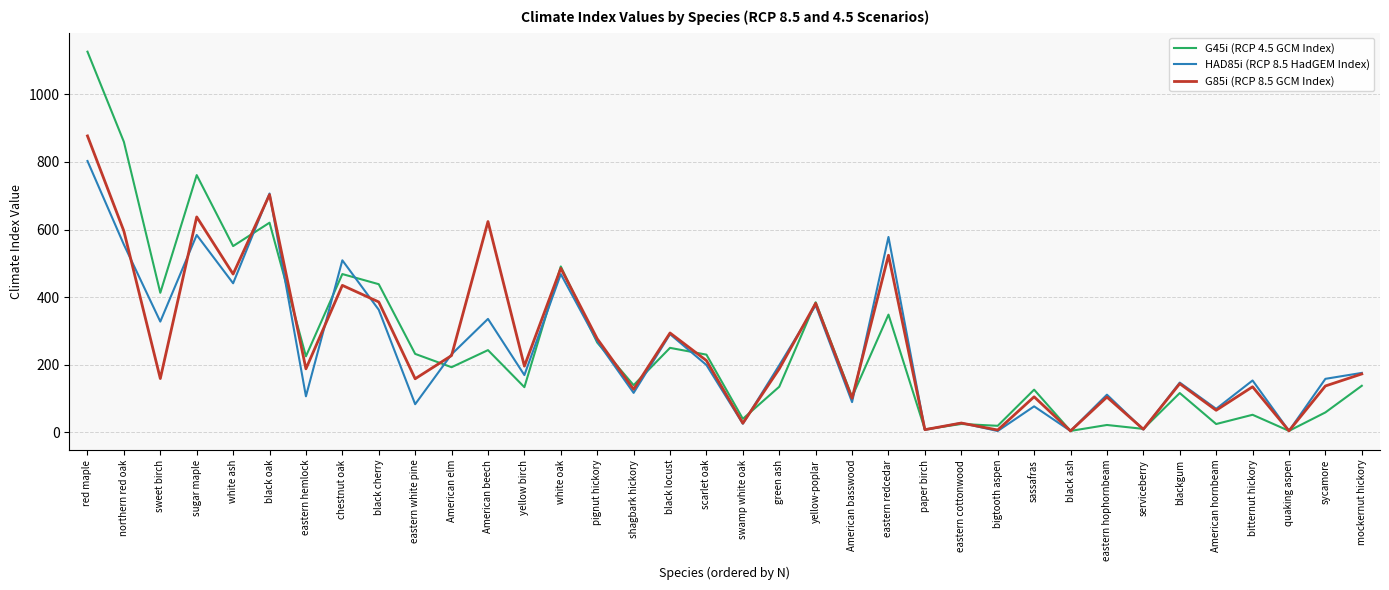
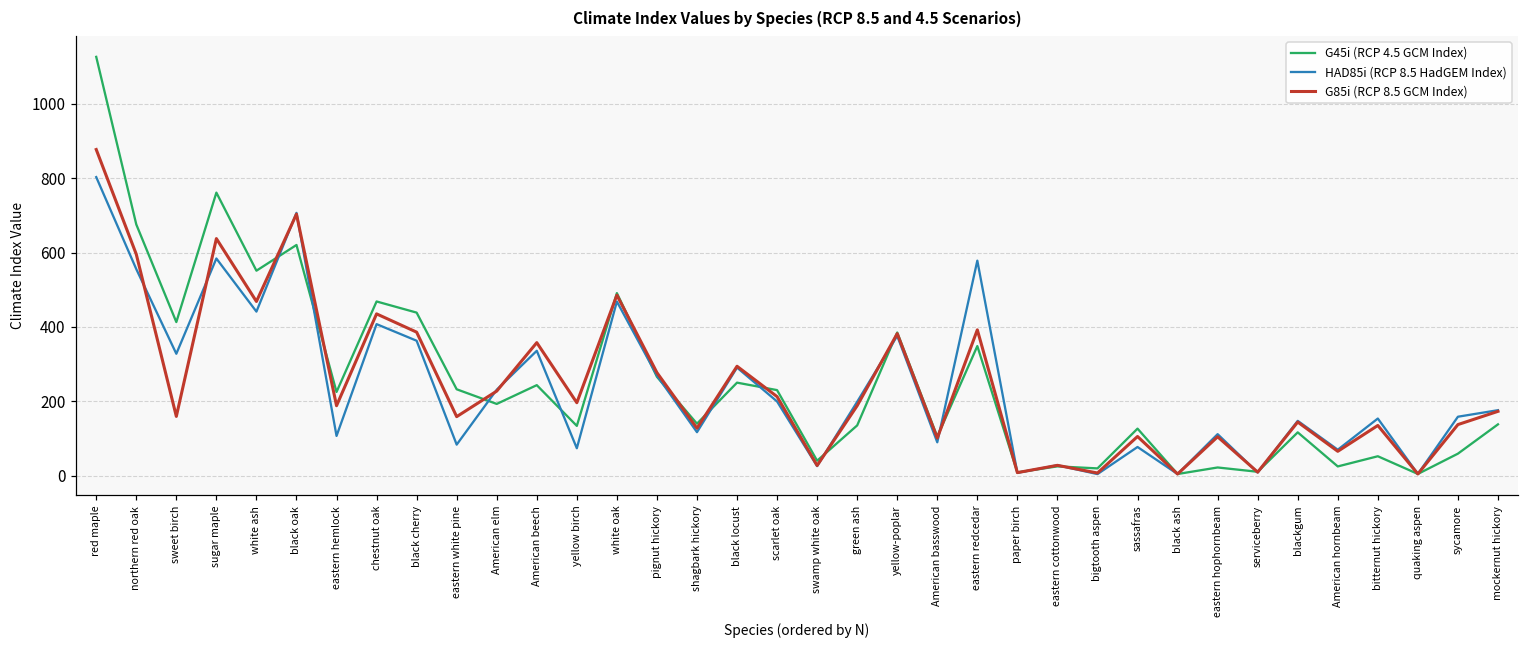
G45i (RCP 4.5 GCM Index), northern red oak: 860 -> 680
HAD85i (RCP 8.5 HadGEM Index), chestnut oak: 510 -> 410
G85i (RCP 8.5 GCM Index), American beech: 620 -> 360
HAD85i (RCP 8.5 HadGEM Index), yellow birch: 170 -> 70
G85i (RCP 8.5 GCM Index), eastern redcedar: 520 -> 390
